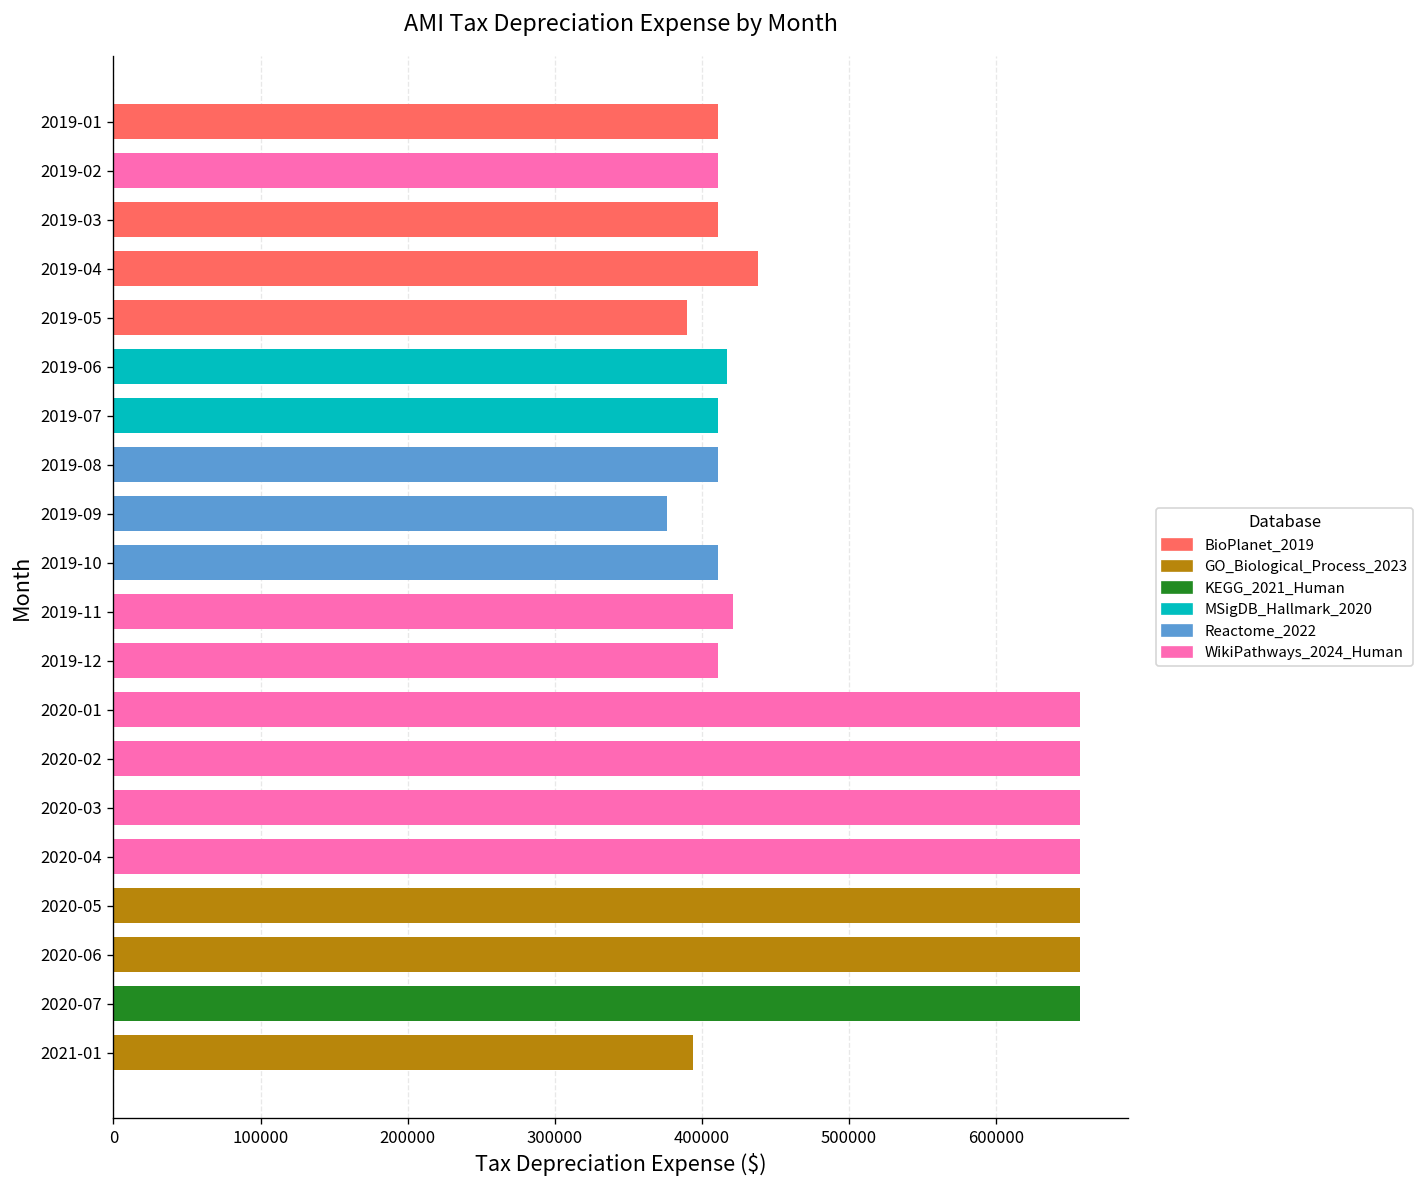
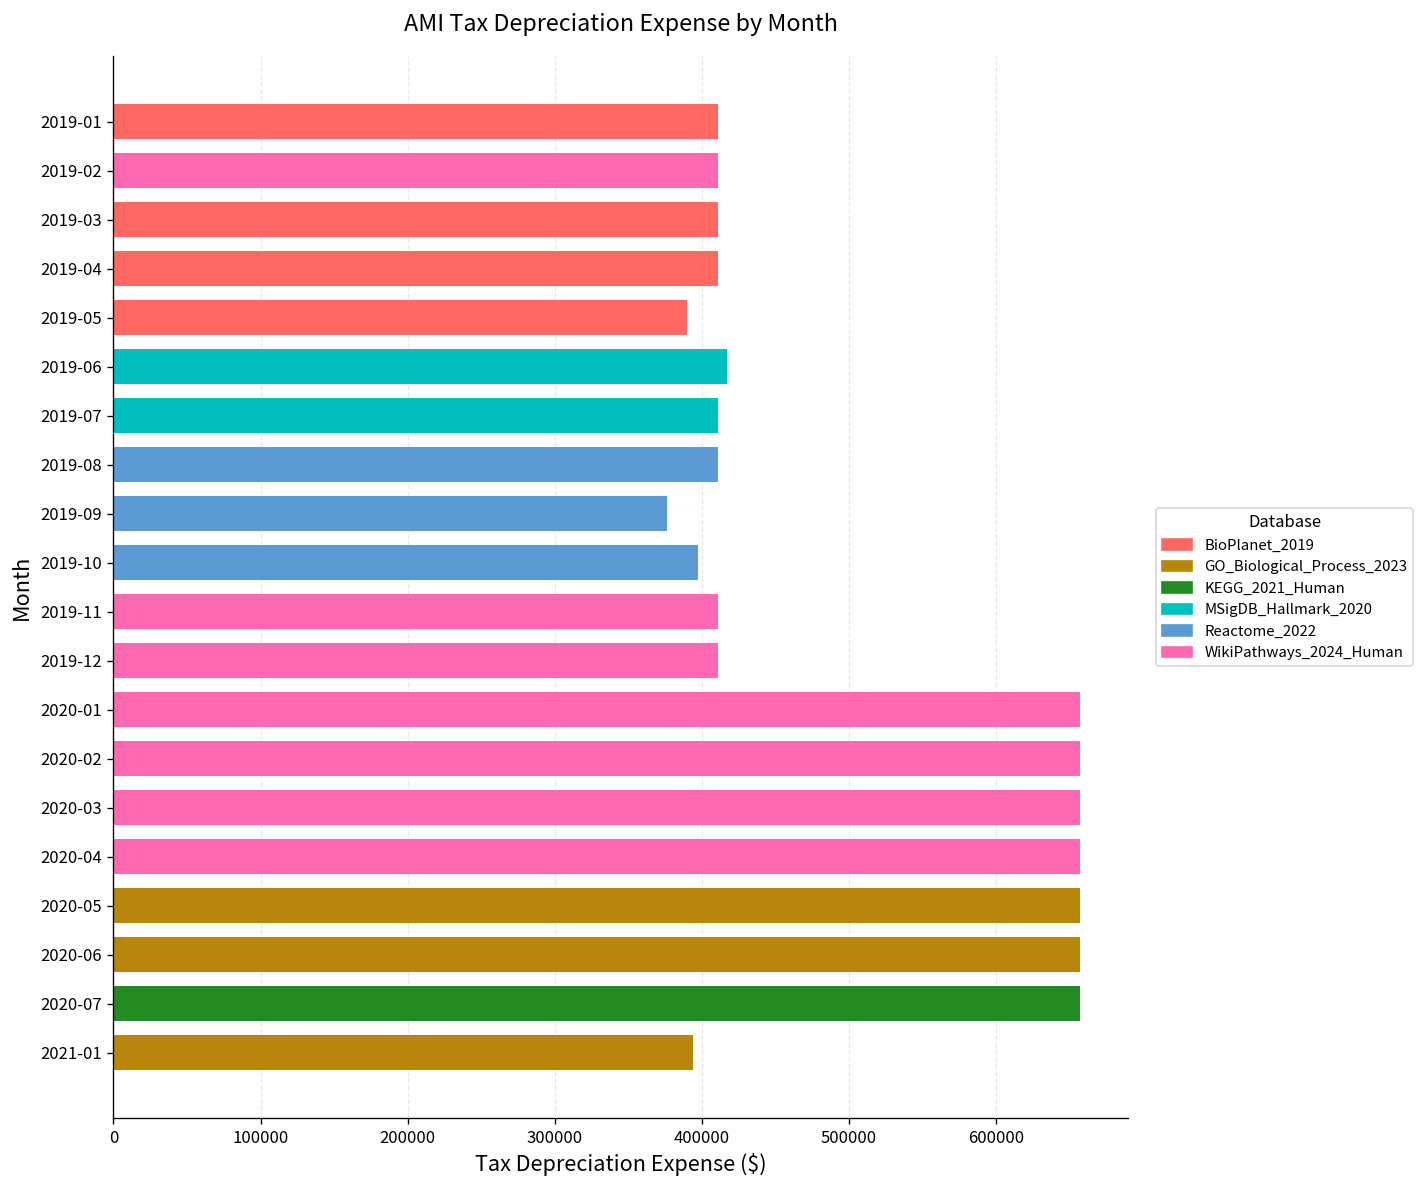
2019-04: 438000 -> 411000
2019-10: 411000 -> 397000
2019-11: 421000 -> 411000
